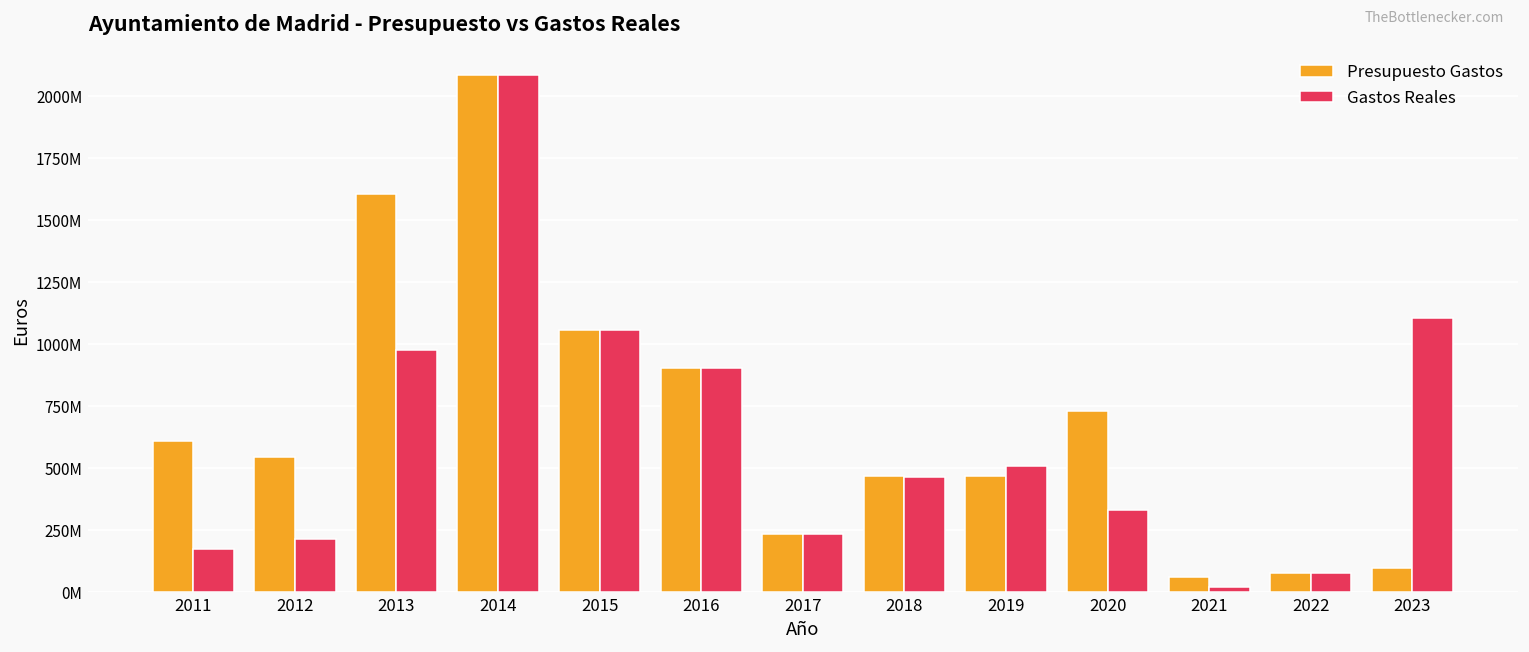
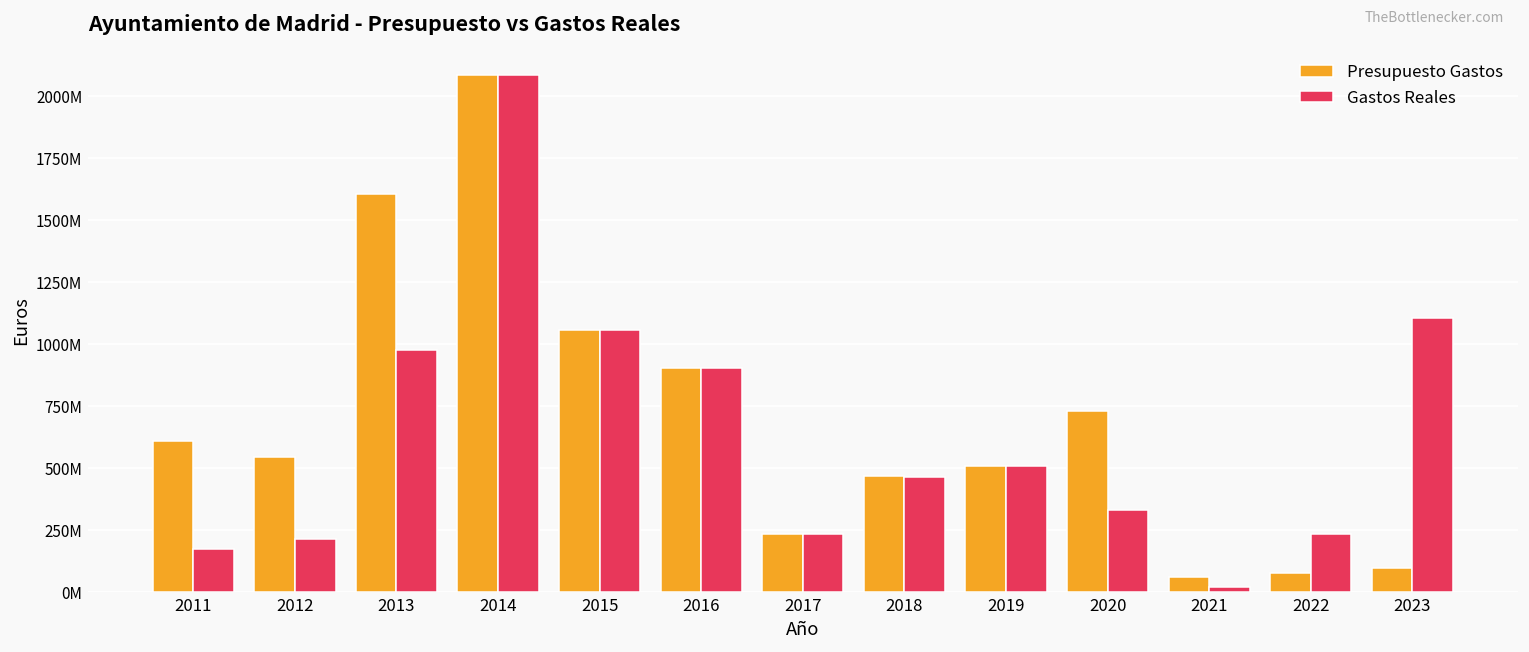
Presupuesto Gastos, 2019: 470000000 -> 510000000
Gastos Reales, 2022: 80000000 -> 240000000
